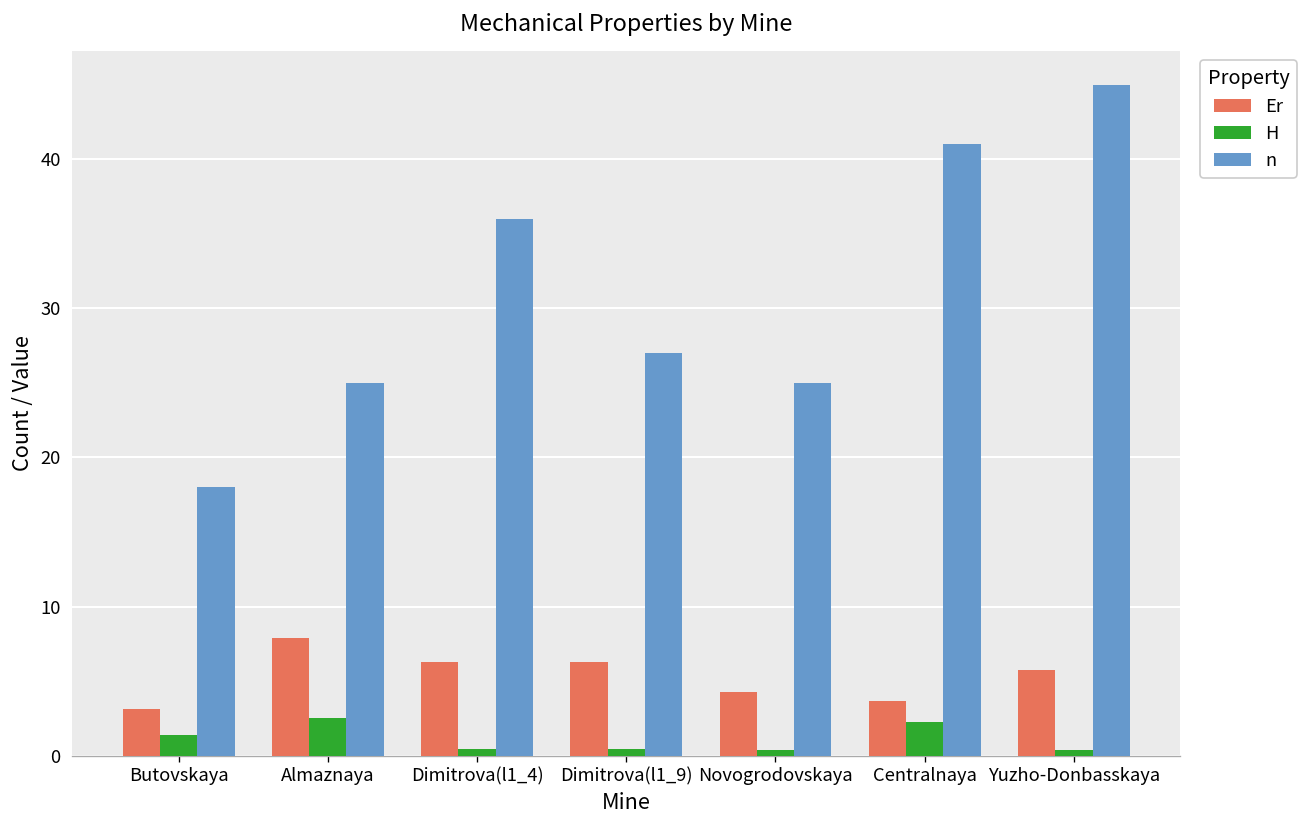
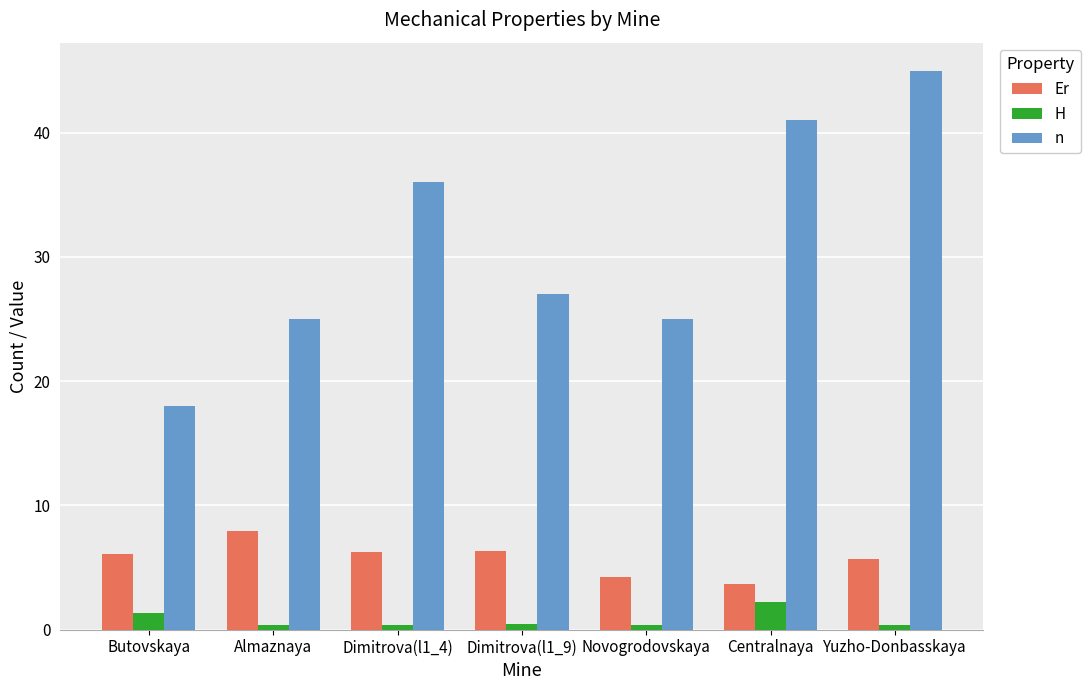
Er, Butovskaya: 3.1 -> 6.1
H, Almaznaya: 2.6 -> 0.4
